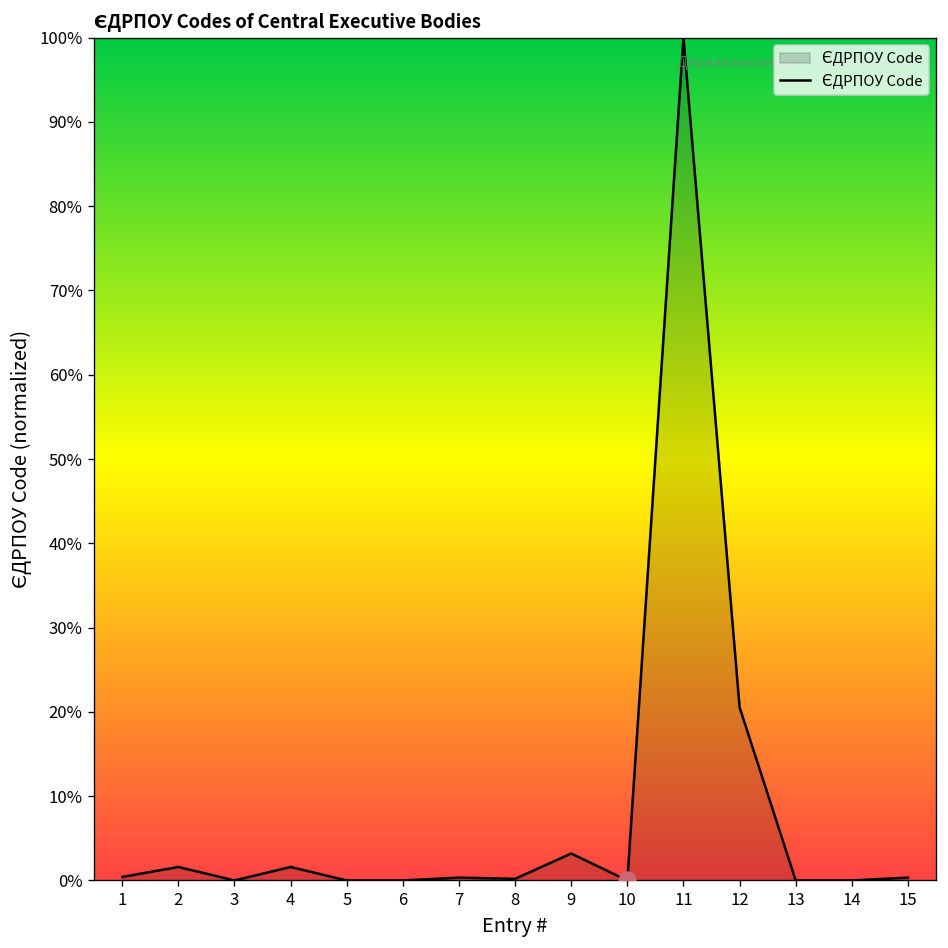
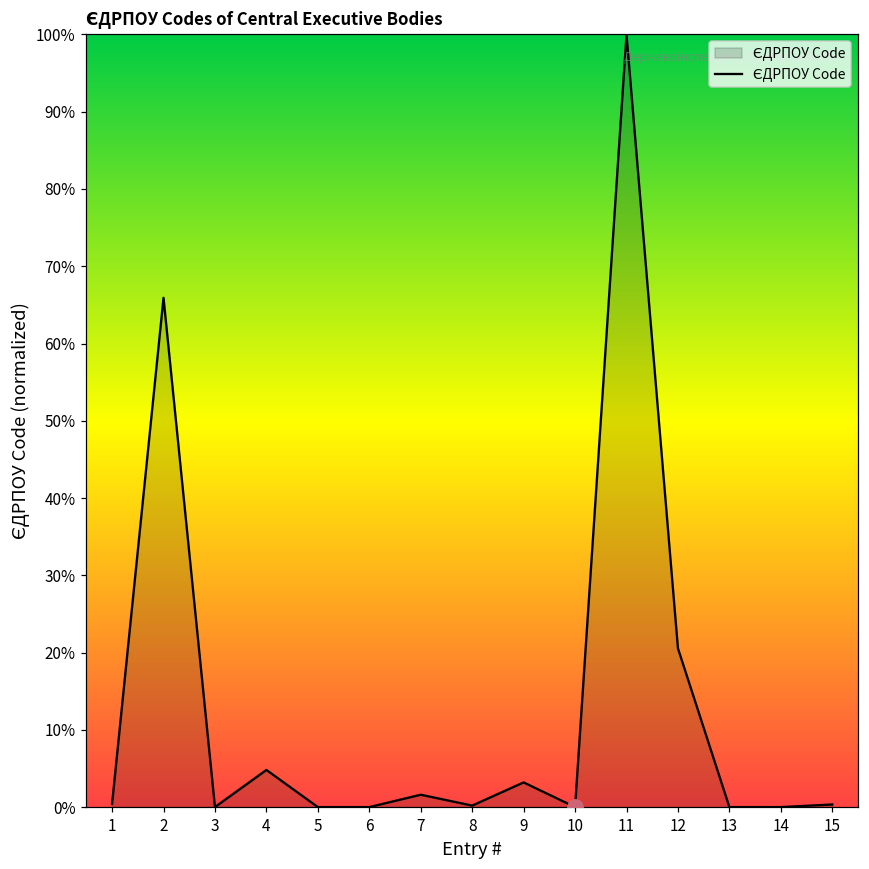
ЄДРПОУ Code, 2: 2% -> 66%
ЄДРПОУ Code, 4: 2% -> 5%
ЄДРПОУ Code, 7: 0% -> 2%
